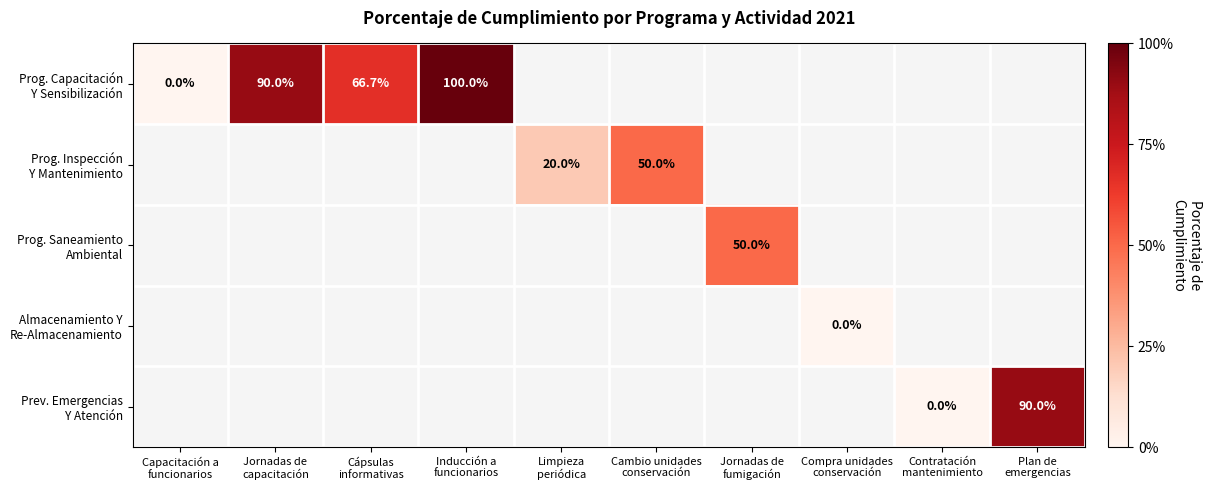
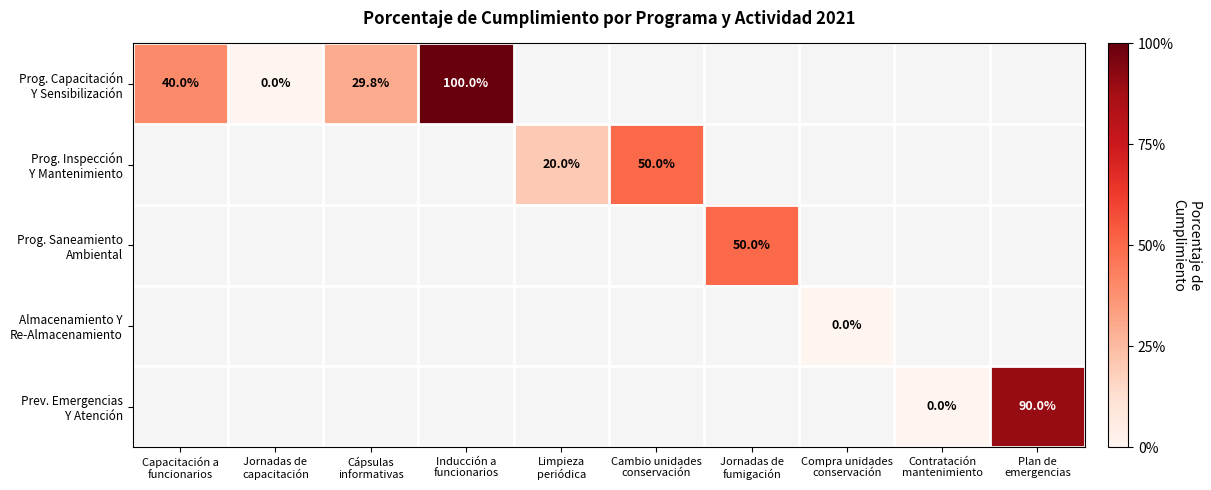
Prog. Capacitación Y Sensibilización, Capacitación a funcionarios: 0.0% -> 40.0%
Prog. Capacitación Y Sensibilización, Jornadas de capacitación: 90.0% -> 0.0%
Prog. Capacitación Y Sensibilización, Cápsulas informativas: 66.7% -> 29.8%
